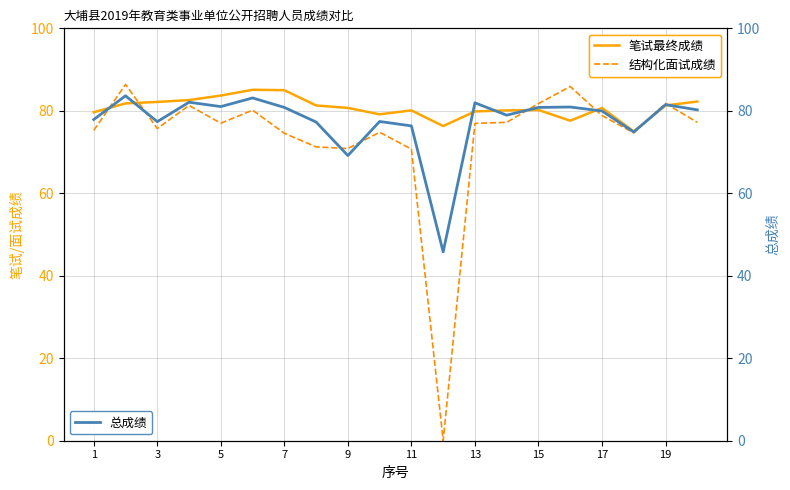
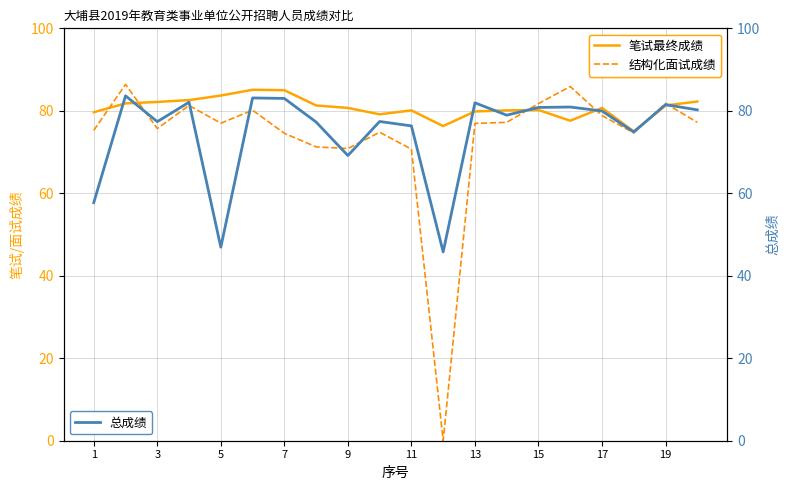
总成绩, 1: 78 -> 58
总成绩, 5: 81 -> 47
总成绩, 7: 81 -> 83
